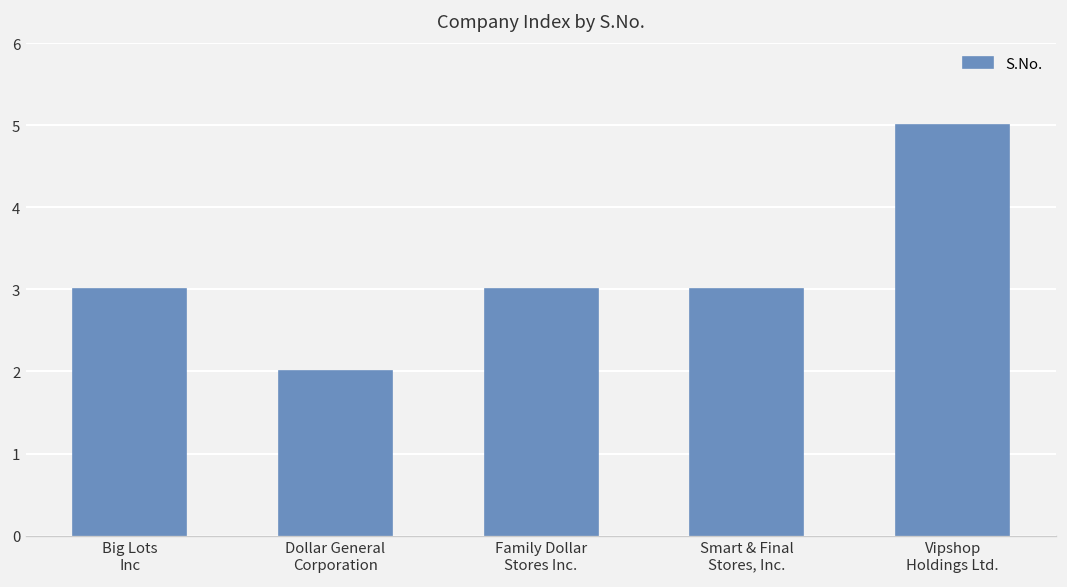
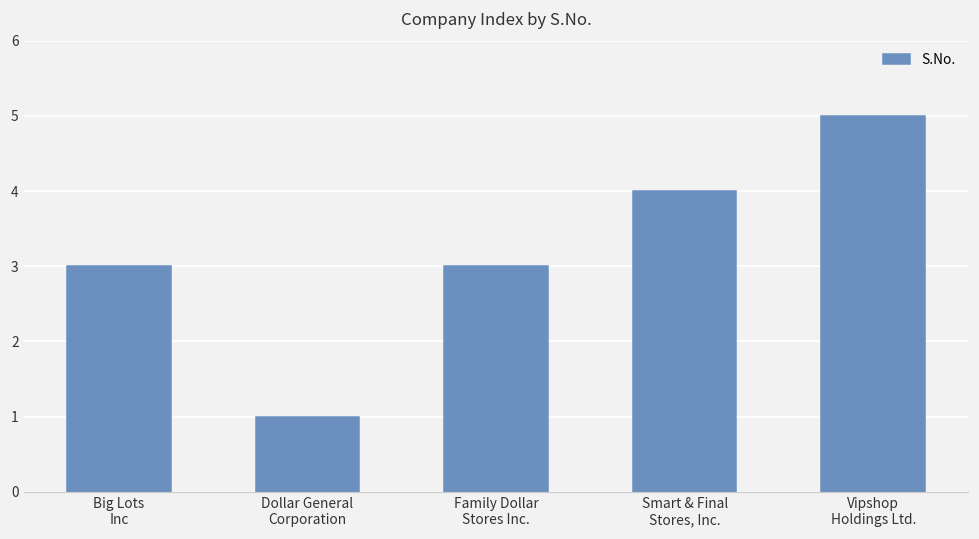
Dollar General Corporation: 2 -> 1
Smart & Final Stores, Inc.: 3 -> 4
